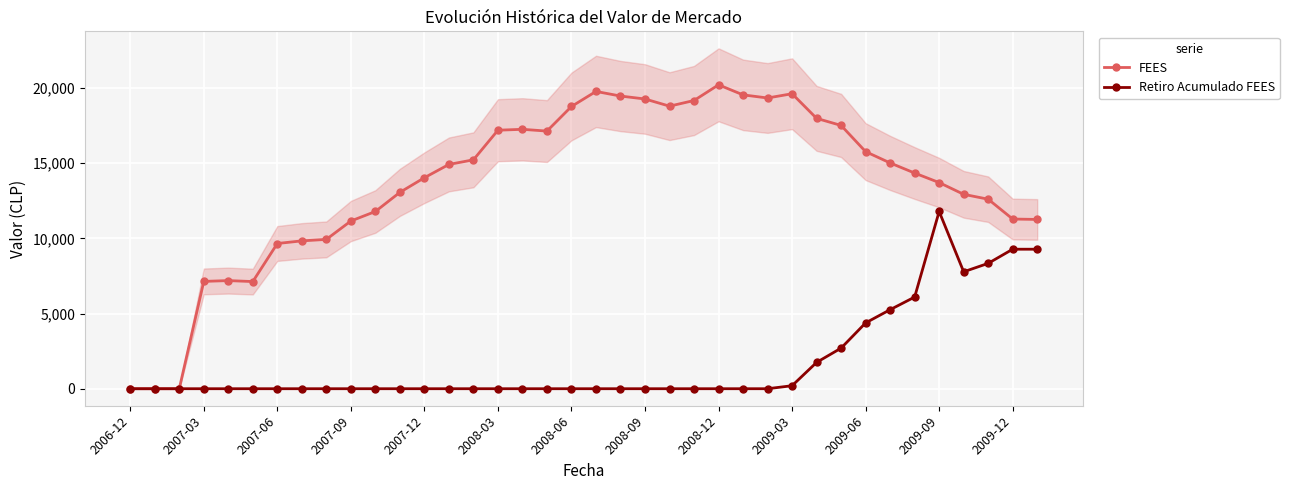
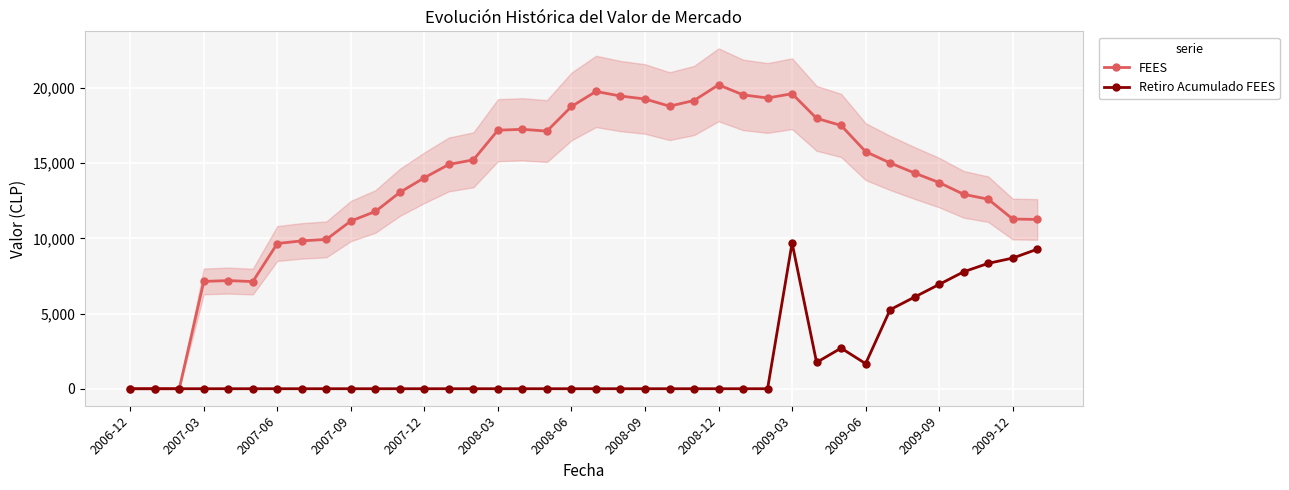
Retiro Acumulado FEES, 2009-03: 200 -> 9,700
Retiro Acumulado FEES, 2009-06: 4,400 -> 1,700
Retiro Acumulado FEES, 2009-09: 11,800 -> 6,900
Retiro Acumulado FEES, 2009-12: 9,300 -> 8,700
